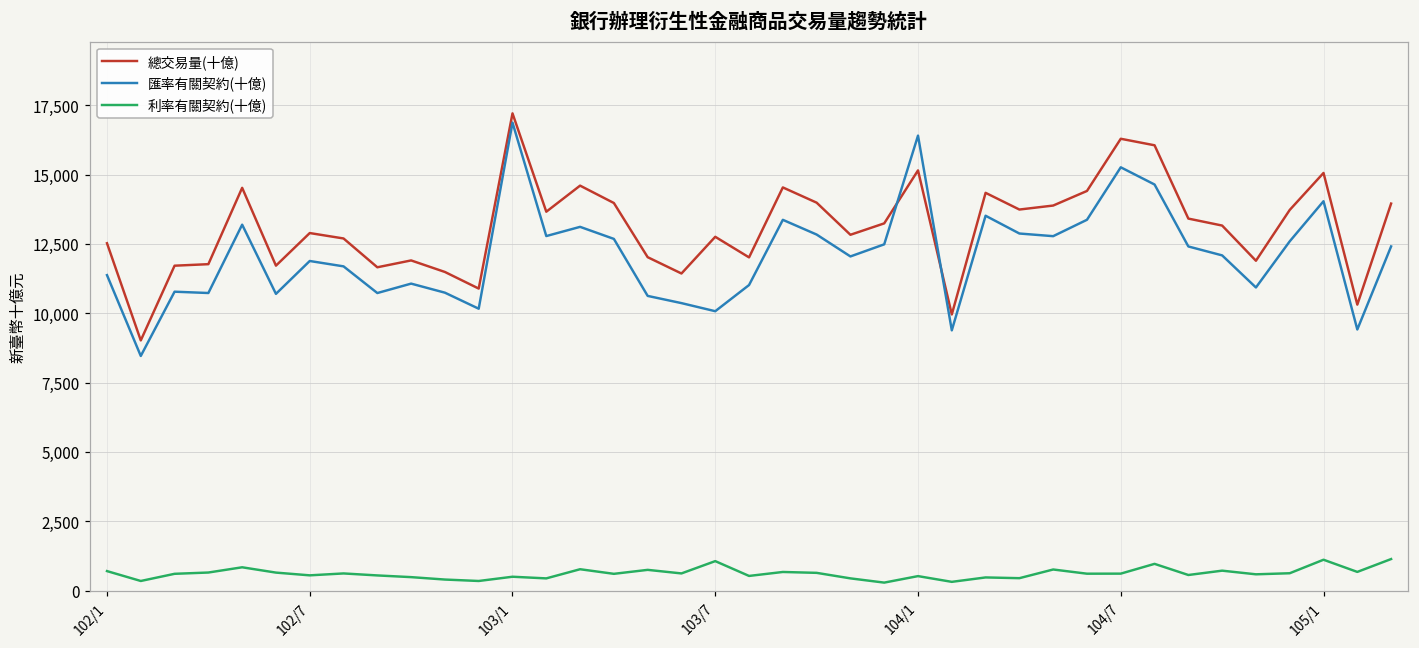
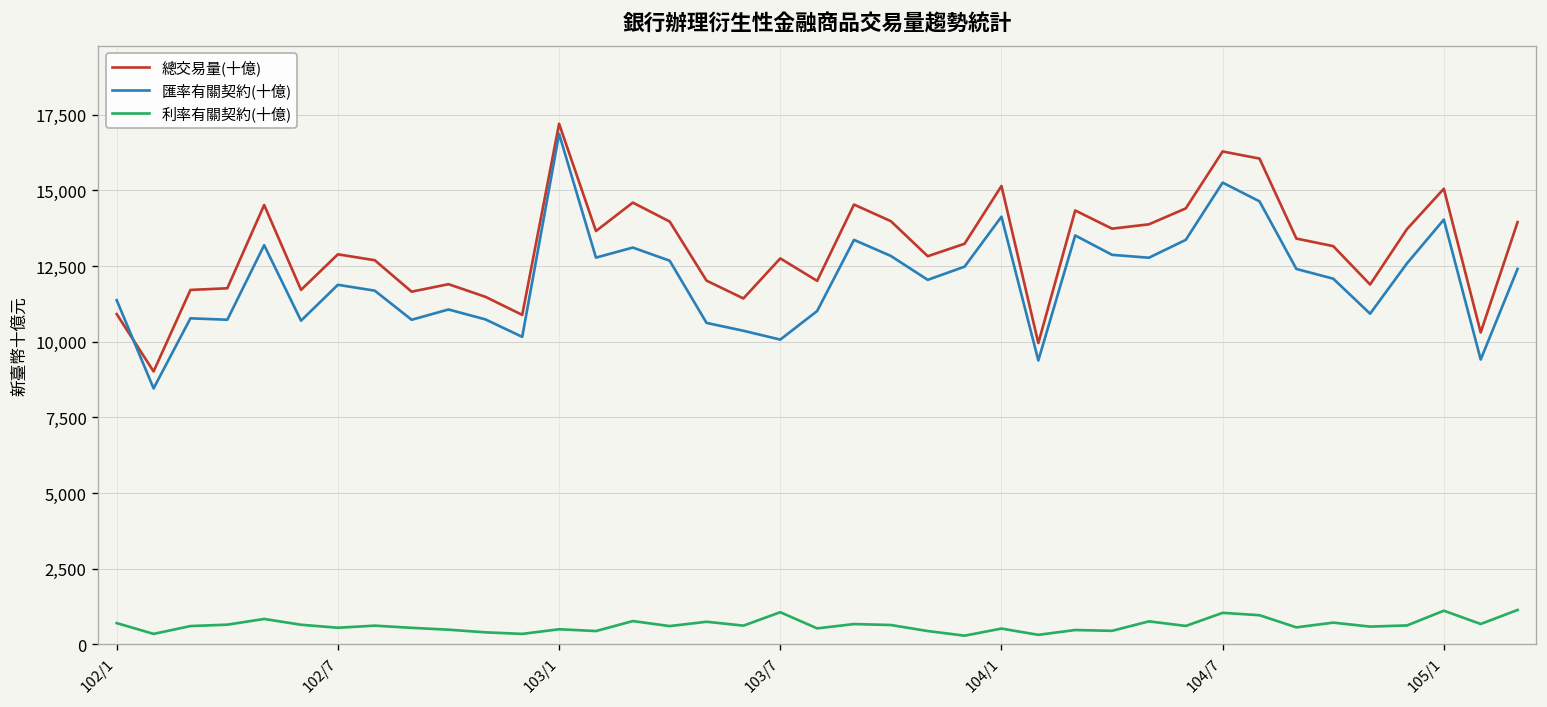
總交易量(十億), 102/1: 12,500 -> 10,900
匯率有關契約(十億), 104/1: 16,400 -> 14,100
利率有關契約(十億), 104/7: 600 -> 1,000
